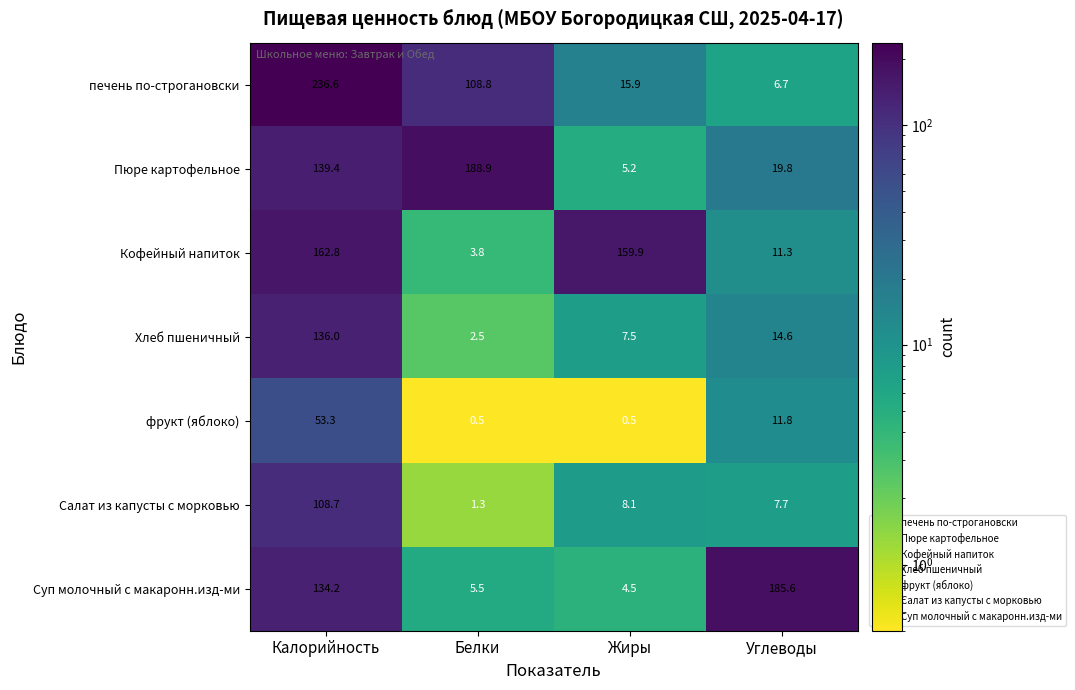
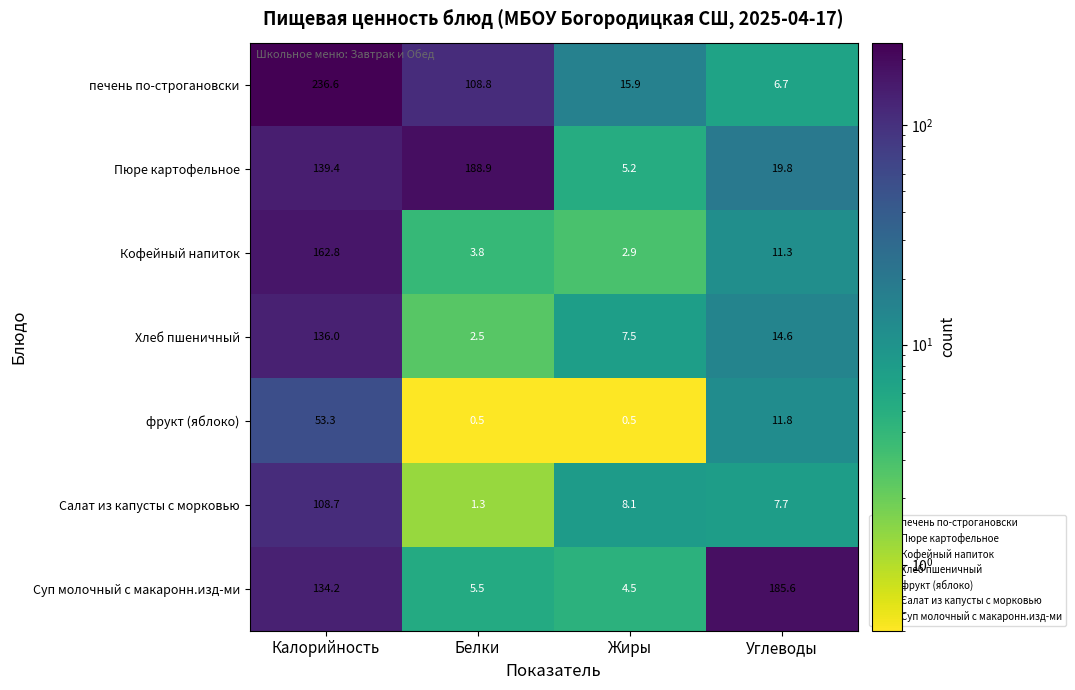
Кофейный напиток, Жиры: 159.9 -> 2.9
